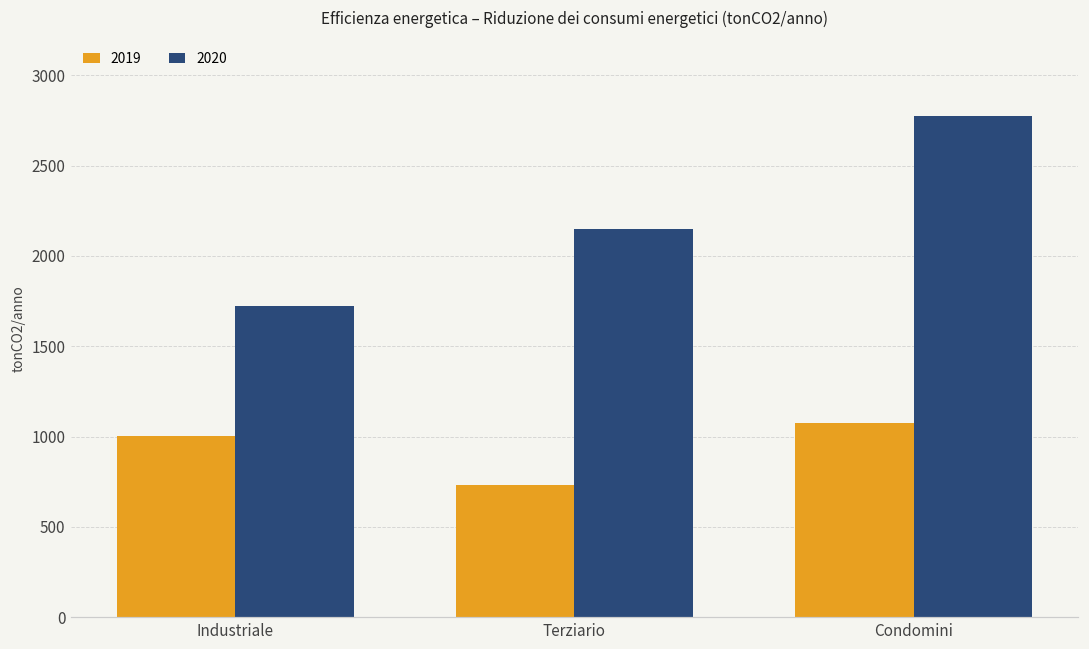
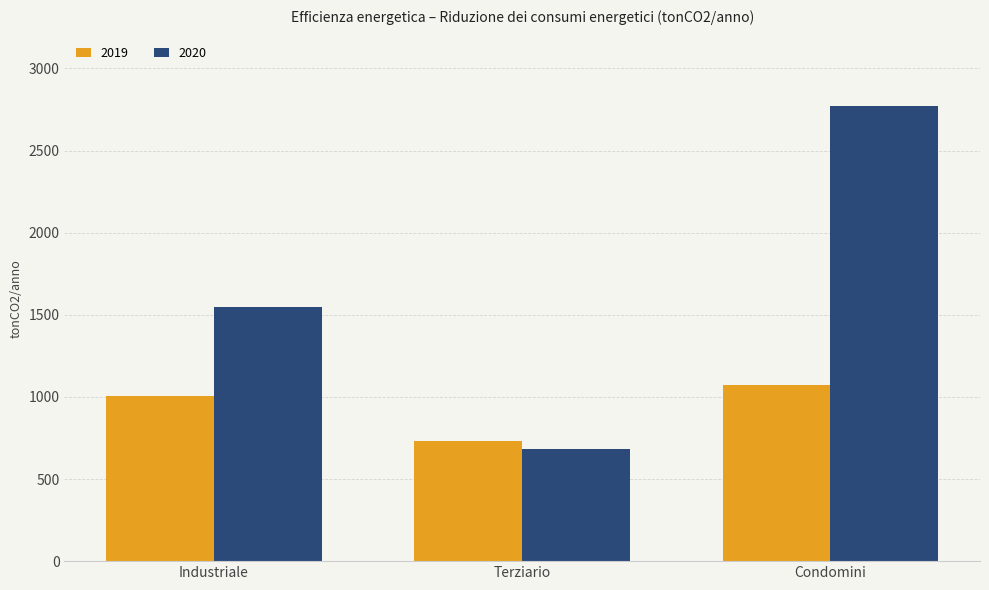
2020, Industriale: 1720 -> 1550
2020, Terziario: 2150 -> 680
